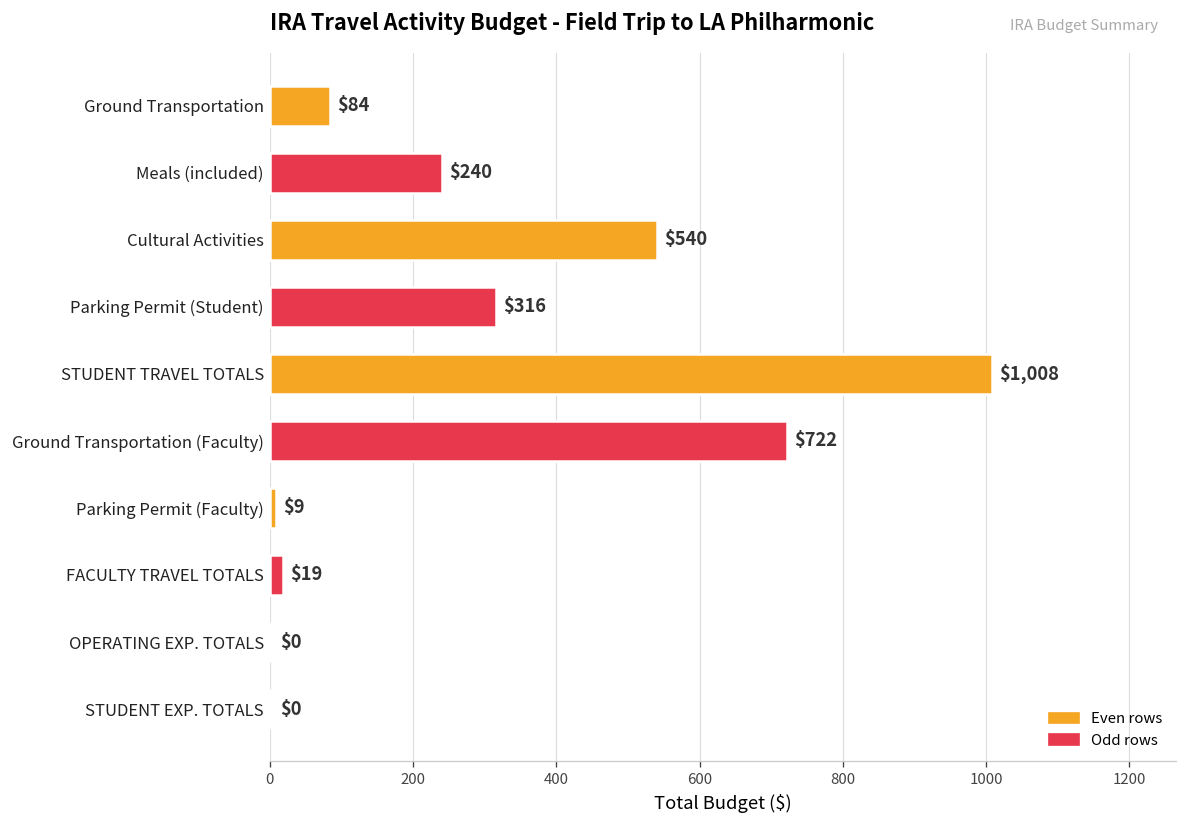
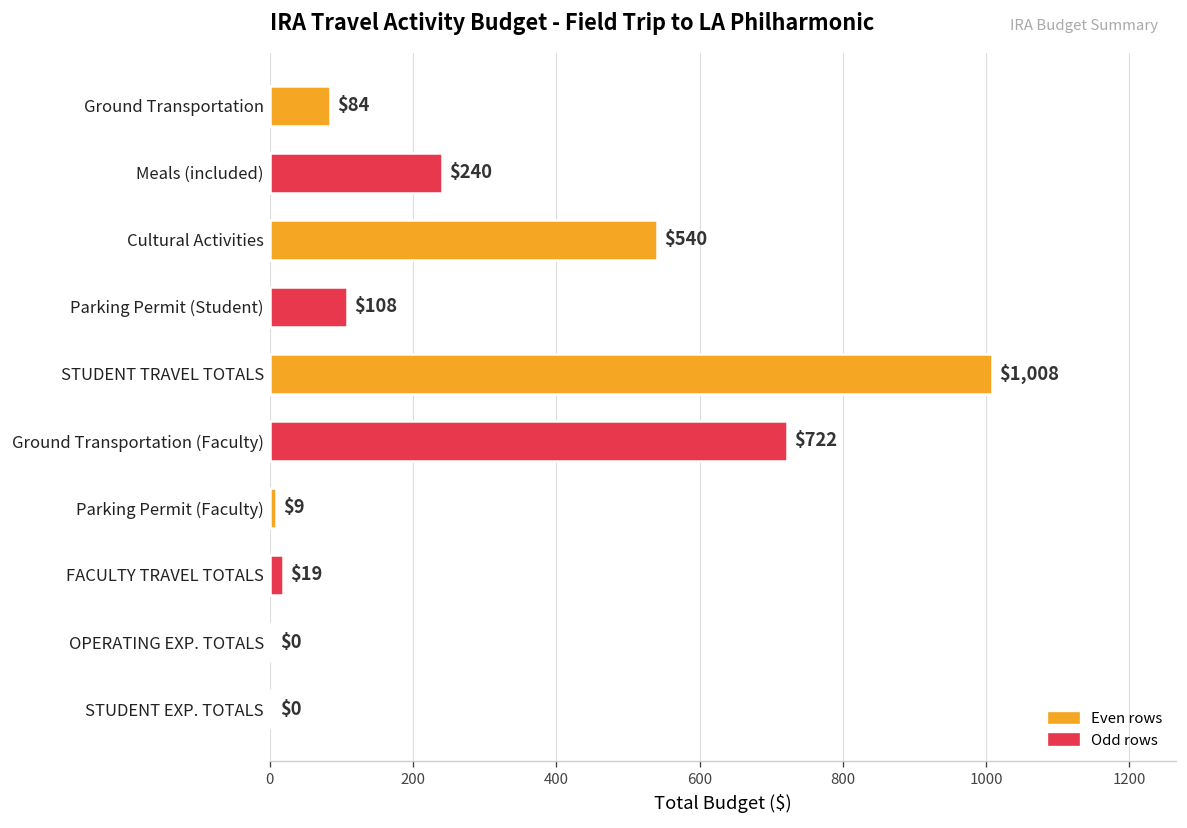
Parking Permit (Student): $316 -> $108
